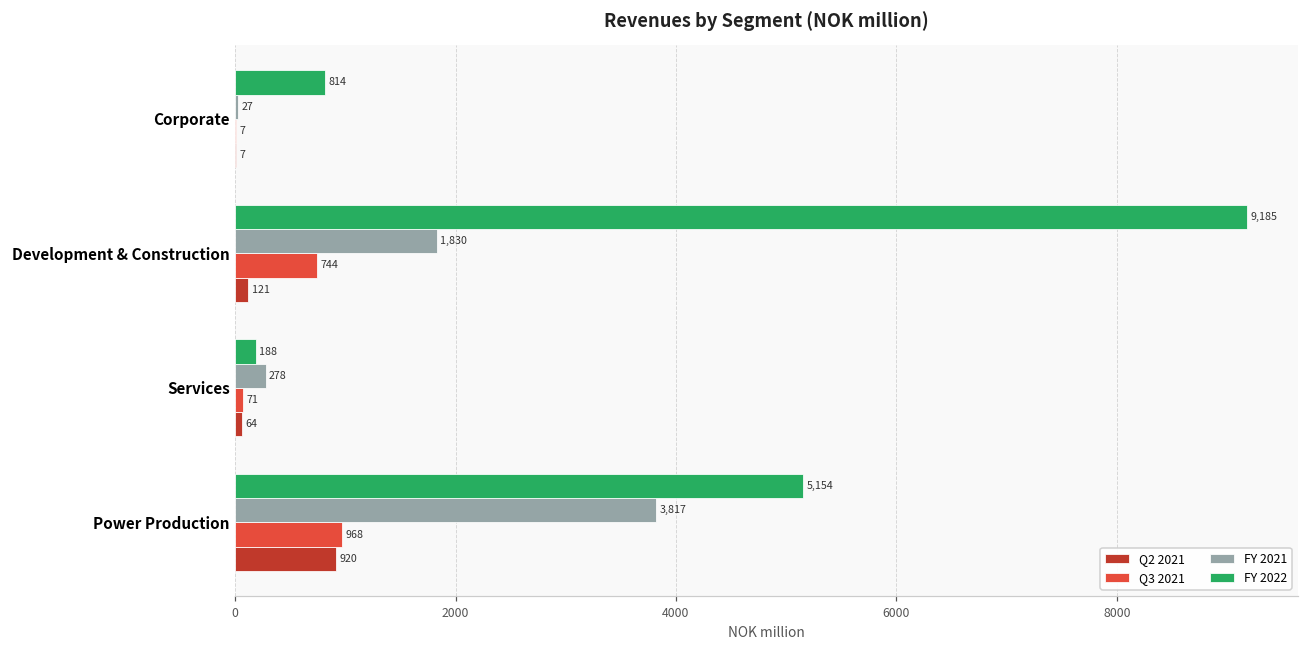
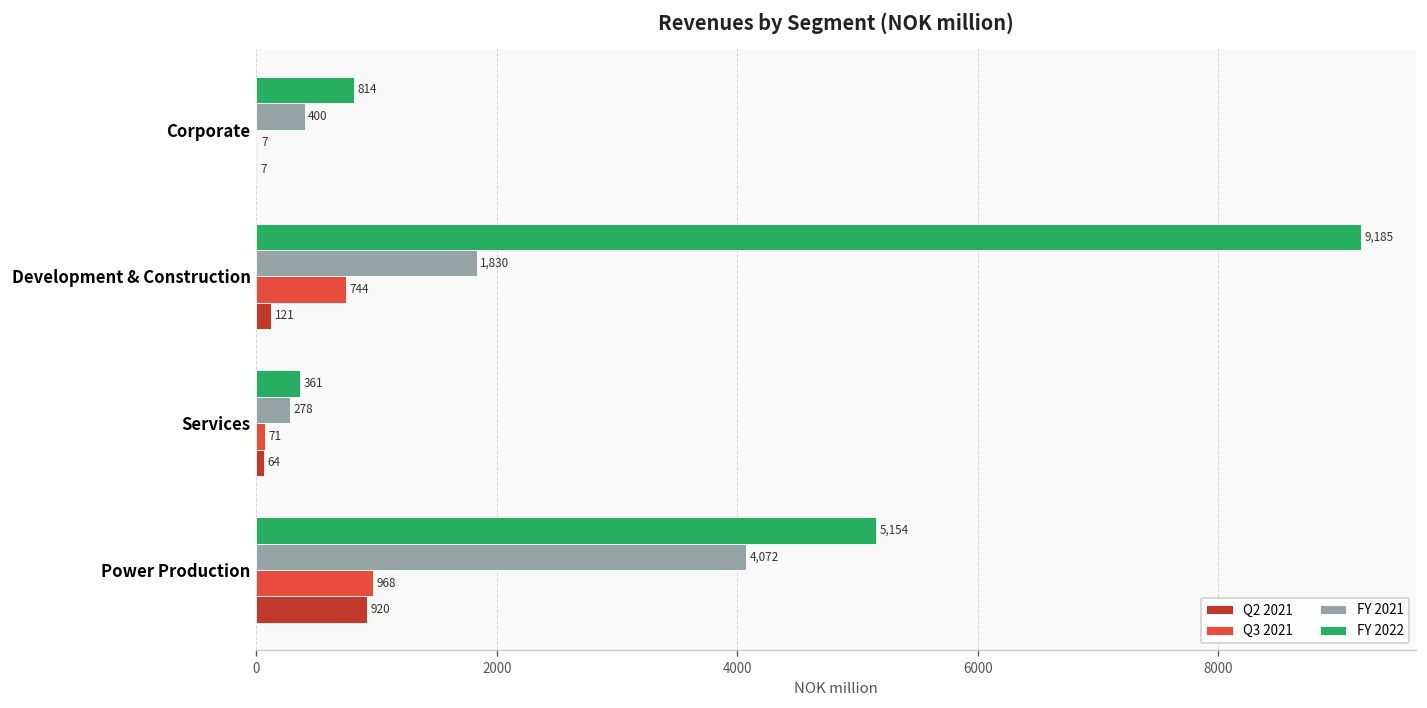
FY 2021, Corporate: 27 -> 400
FY 2022, Services: 188 -> 361
FY 2021, Power Production: 3,817 -> 4,072
